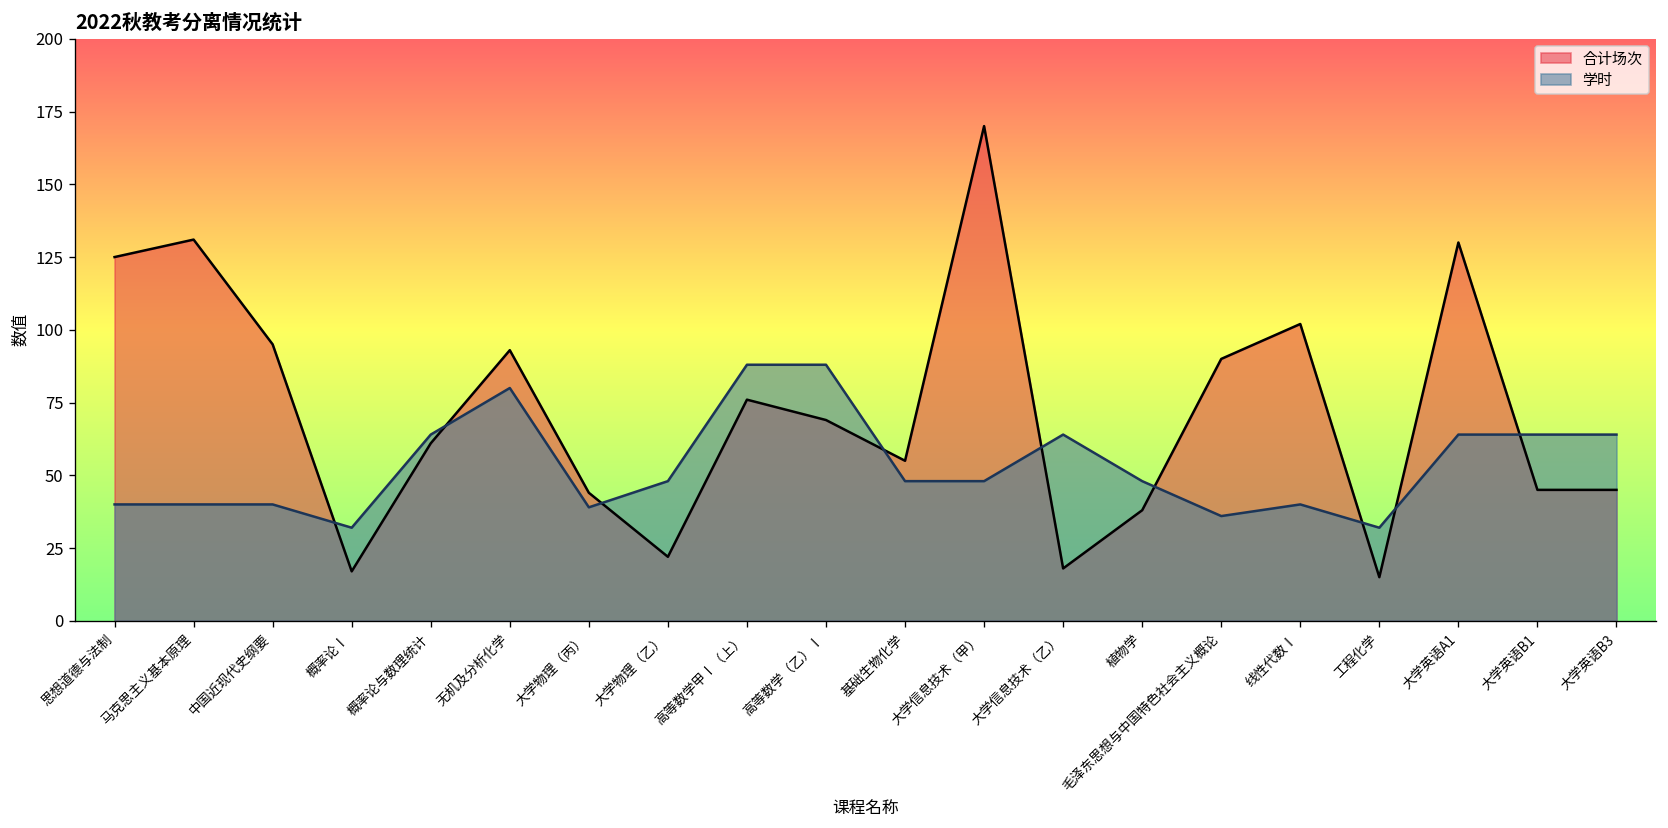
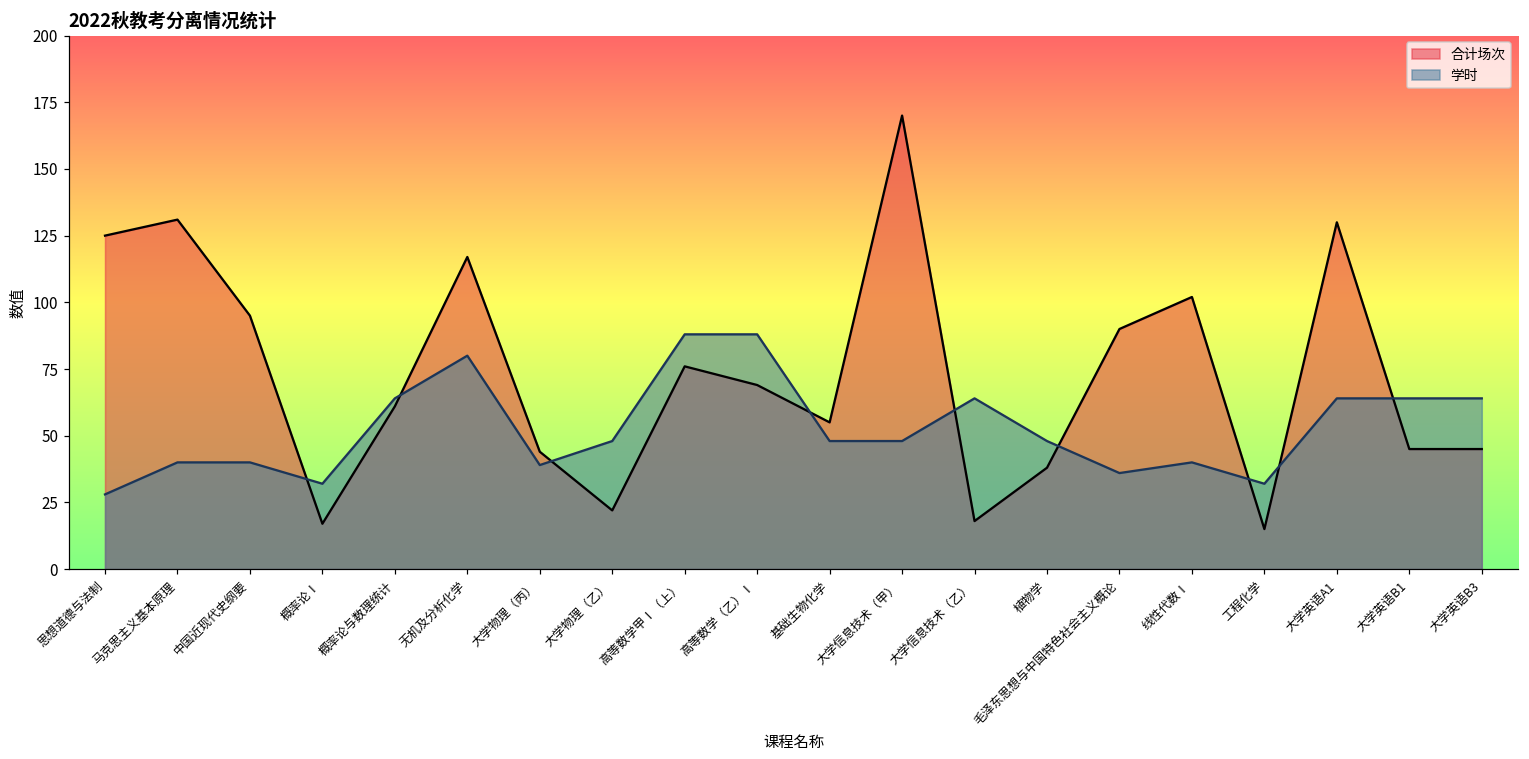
学时, 思想道德与法制: 40 -> 28
合计场次, 无机及分析化学: 93 -> 117
